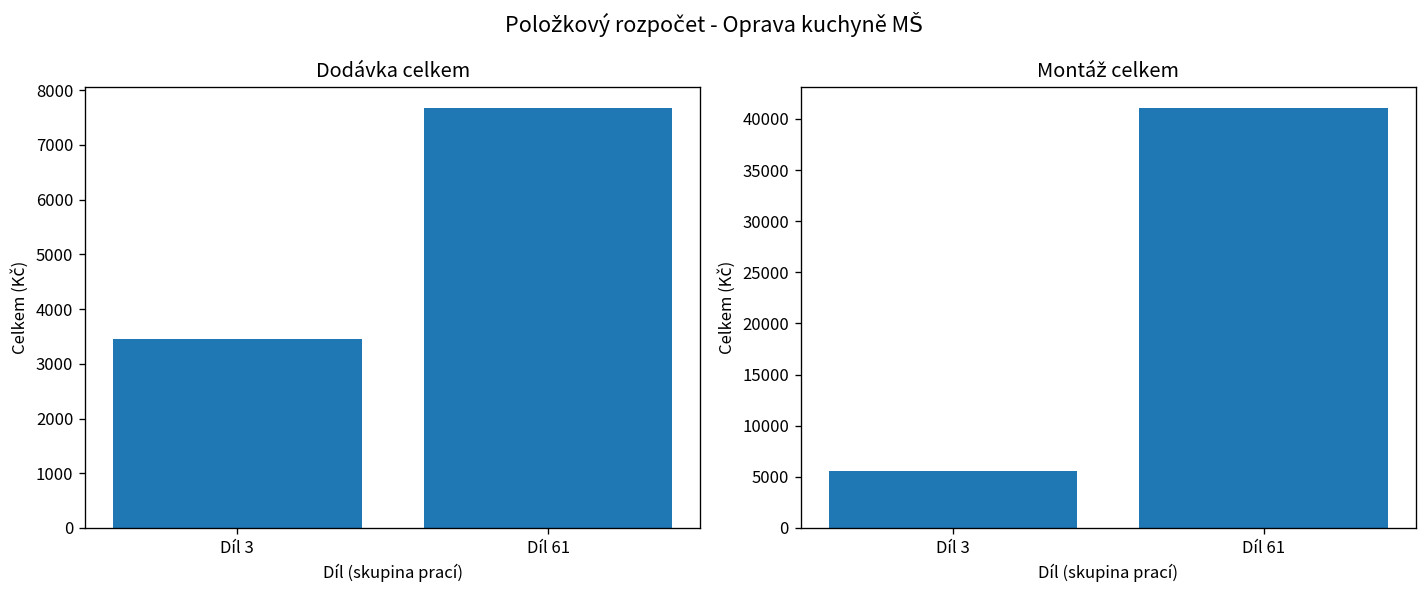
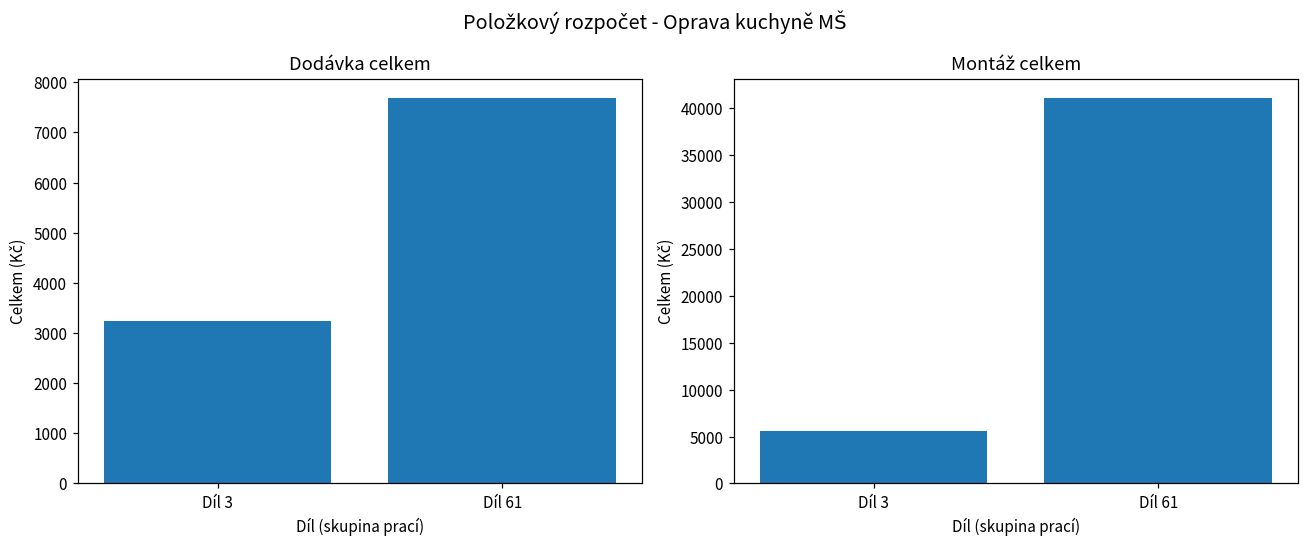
Dodávka celkem, Díl 3: 3500 -> 3200
